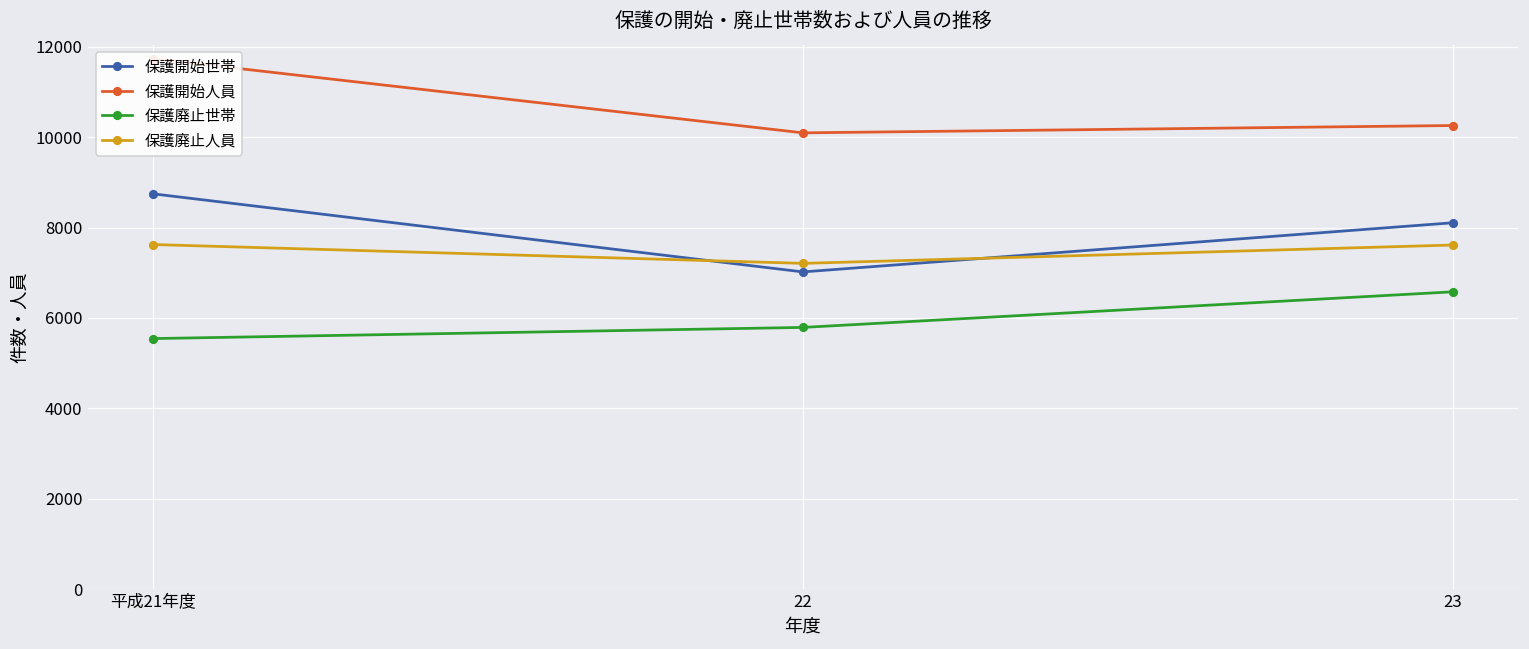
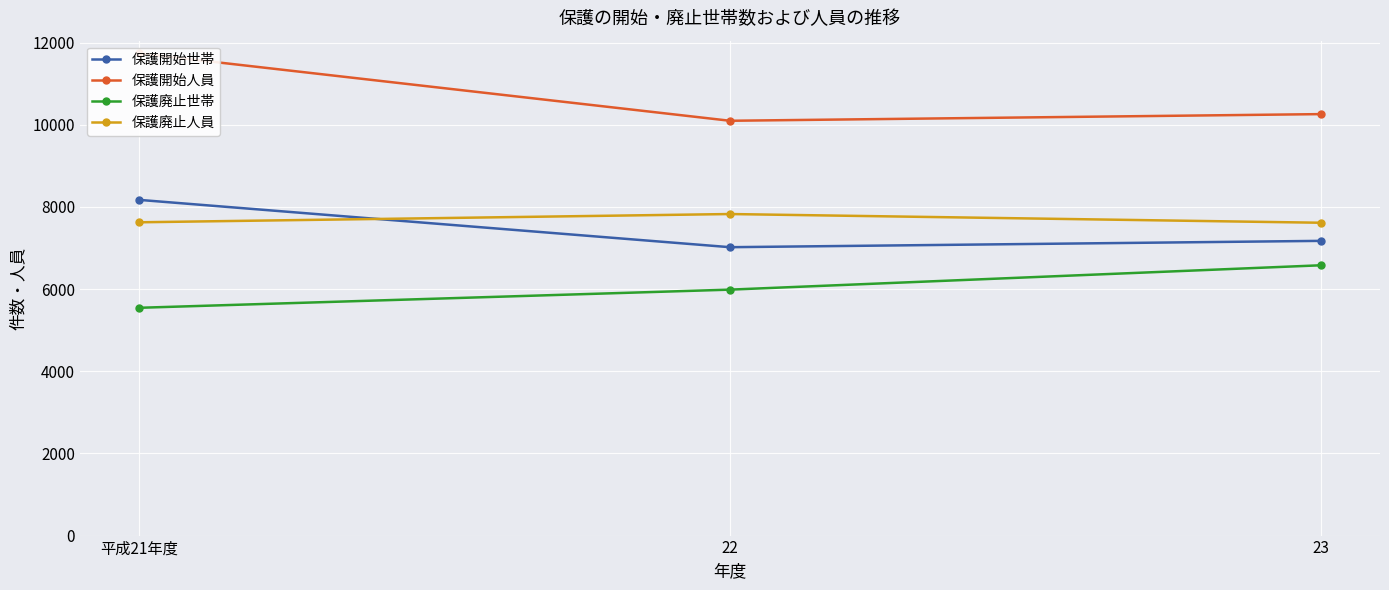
保護開始世帯, 平成21年度: 8700 -> 8200
保護廃止世帯, 22: 5800 -> 6000
保護廃止人員, 22: 7200 -> 7800
保護開始世帯, 23: 8100 -> 7200
